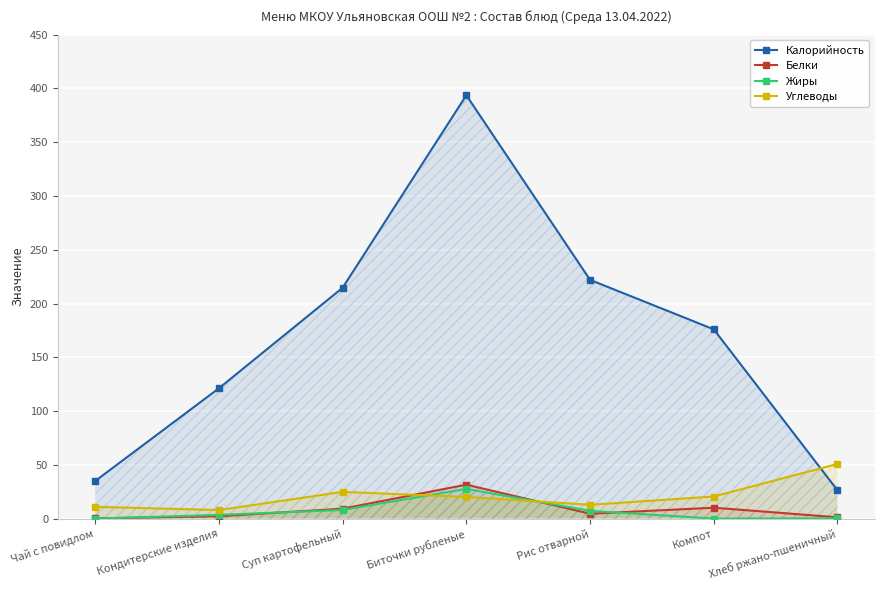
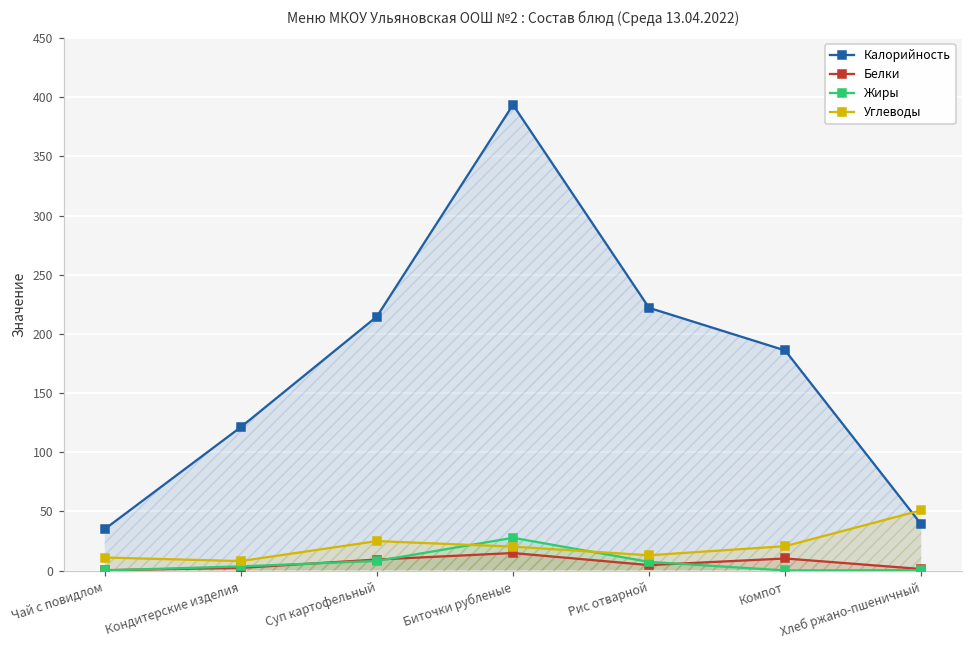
Белки, Биточки рубленые: 32 -> 15
Калорийность, Компот: 176 -> 186
Калорийность, Хлеб ржано-пшеничный: 26 -> 39
